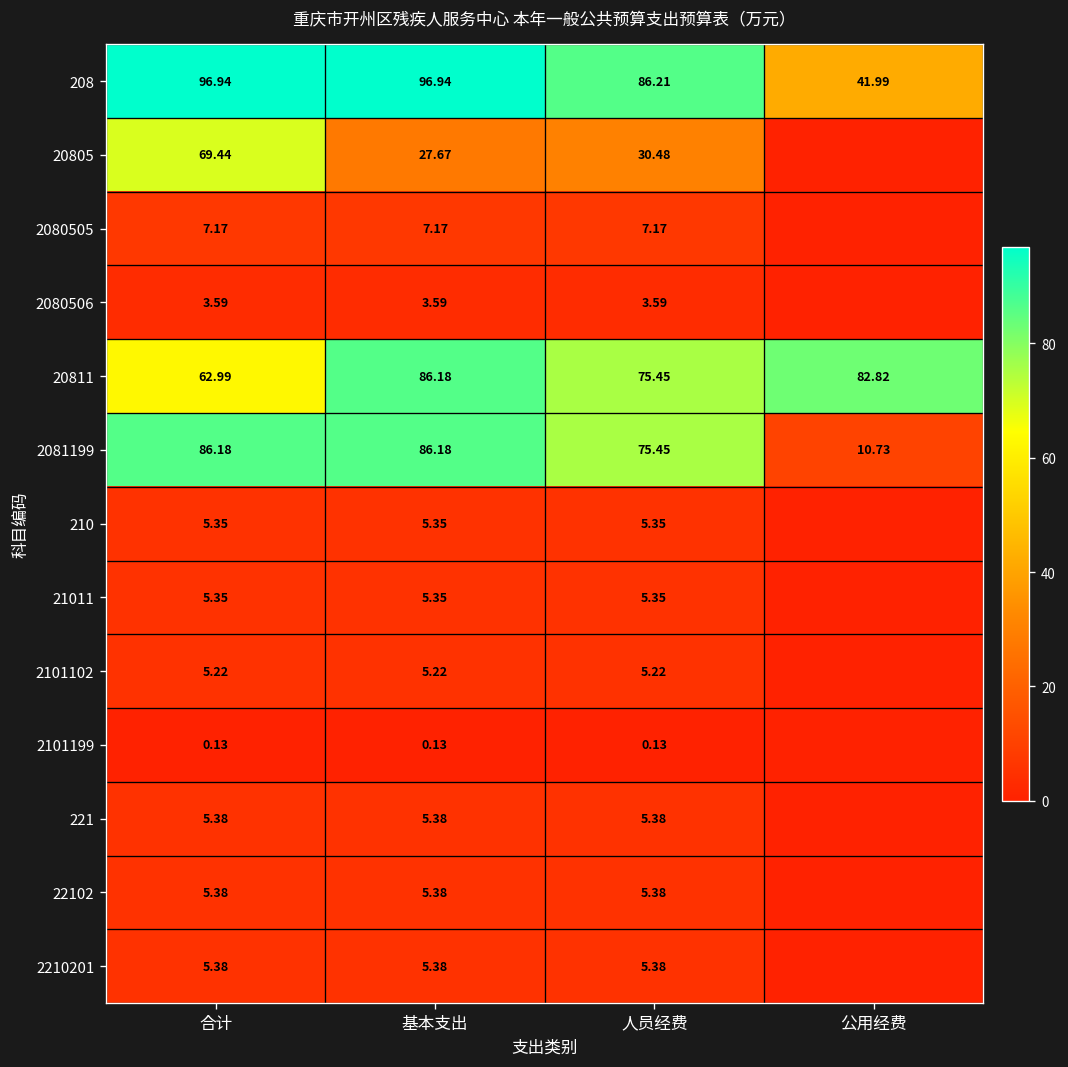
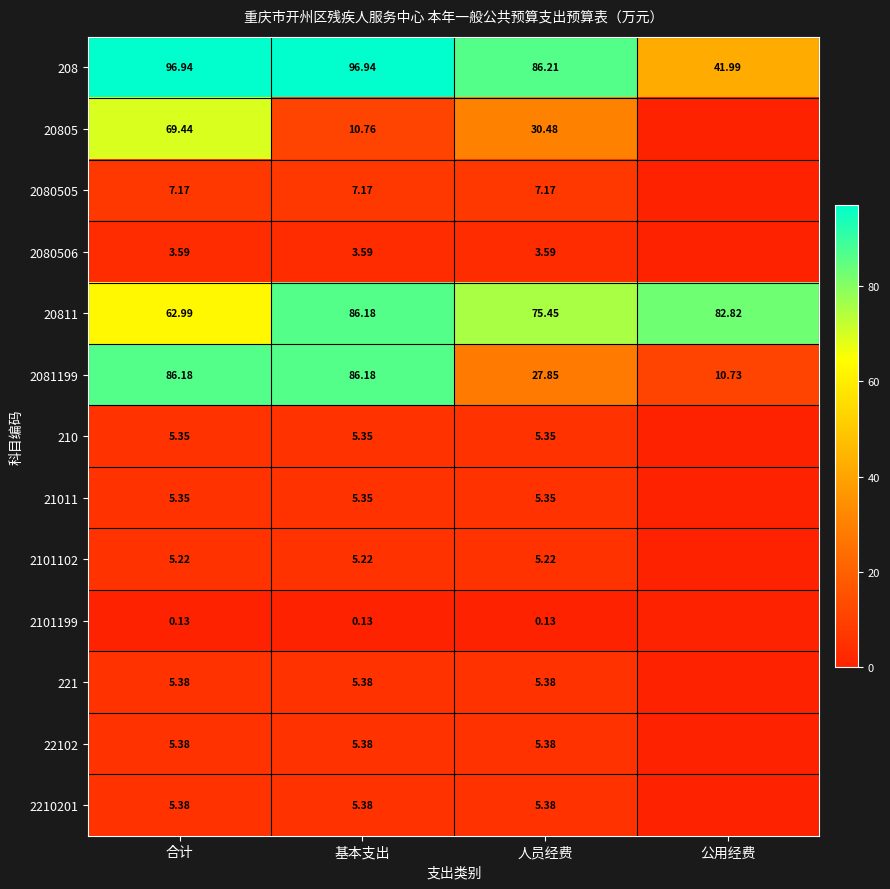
20805, 基本支出: 27.67 -> 10.76
2081199, 人员经费: 75.45 -> 27.85
